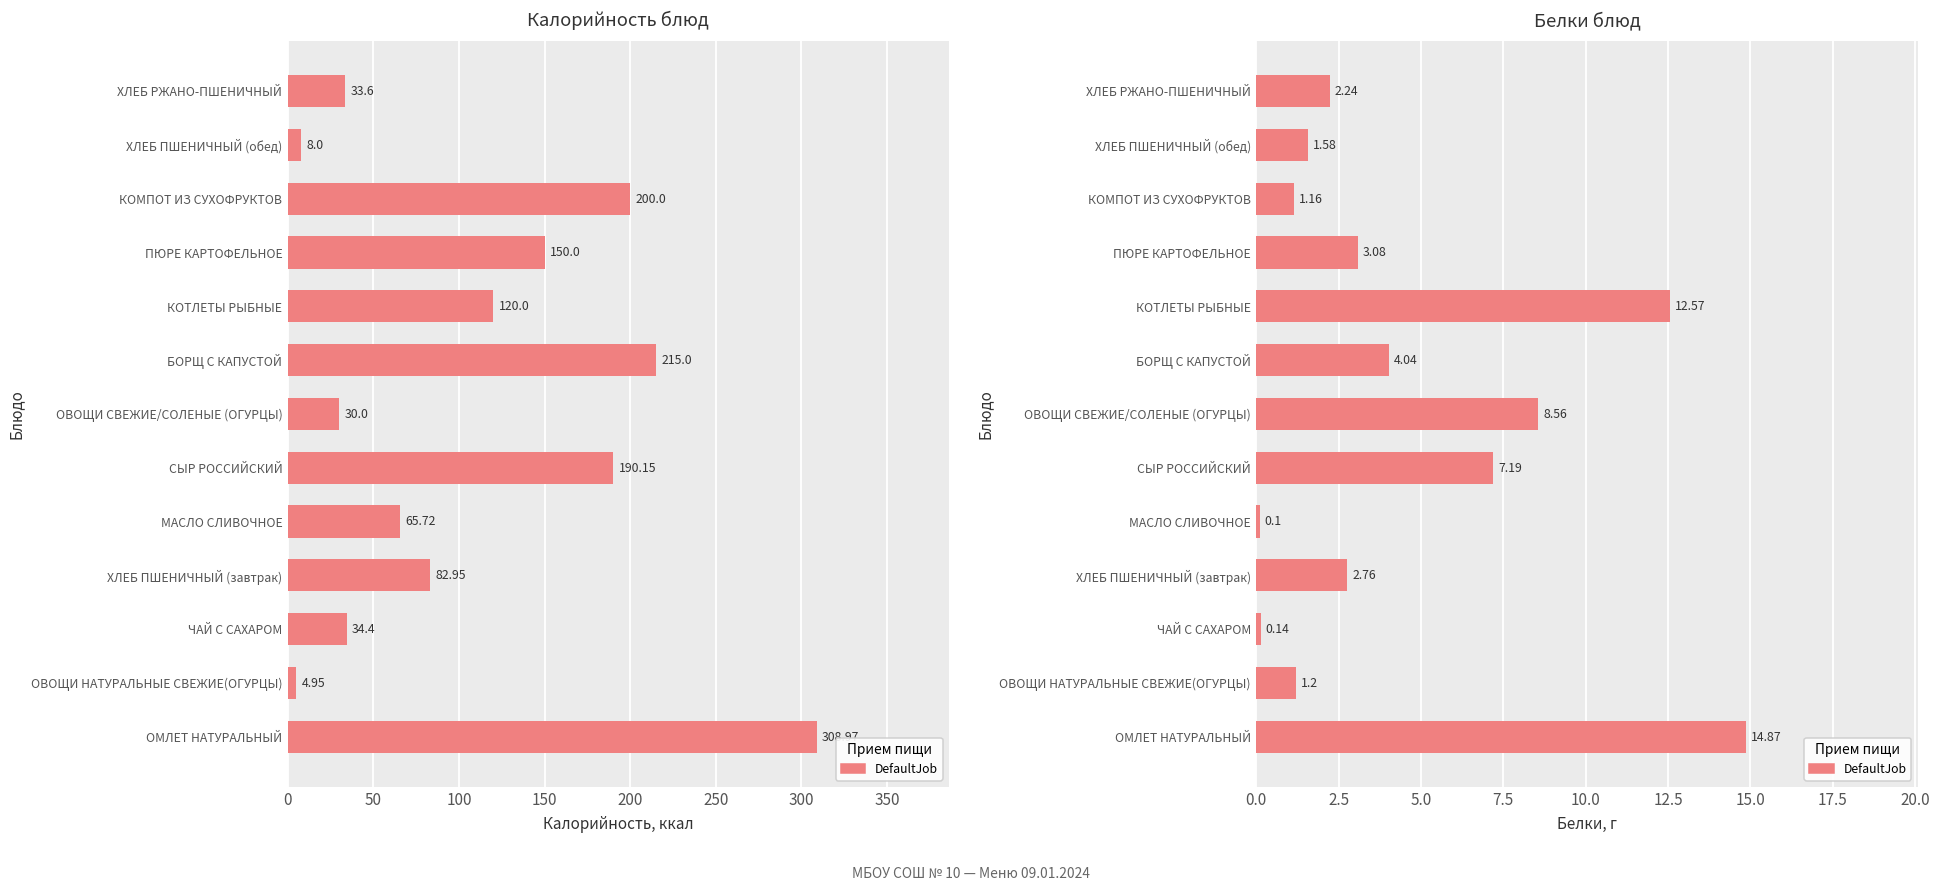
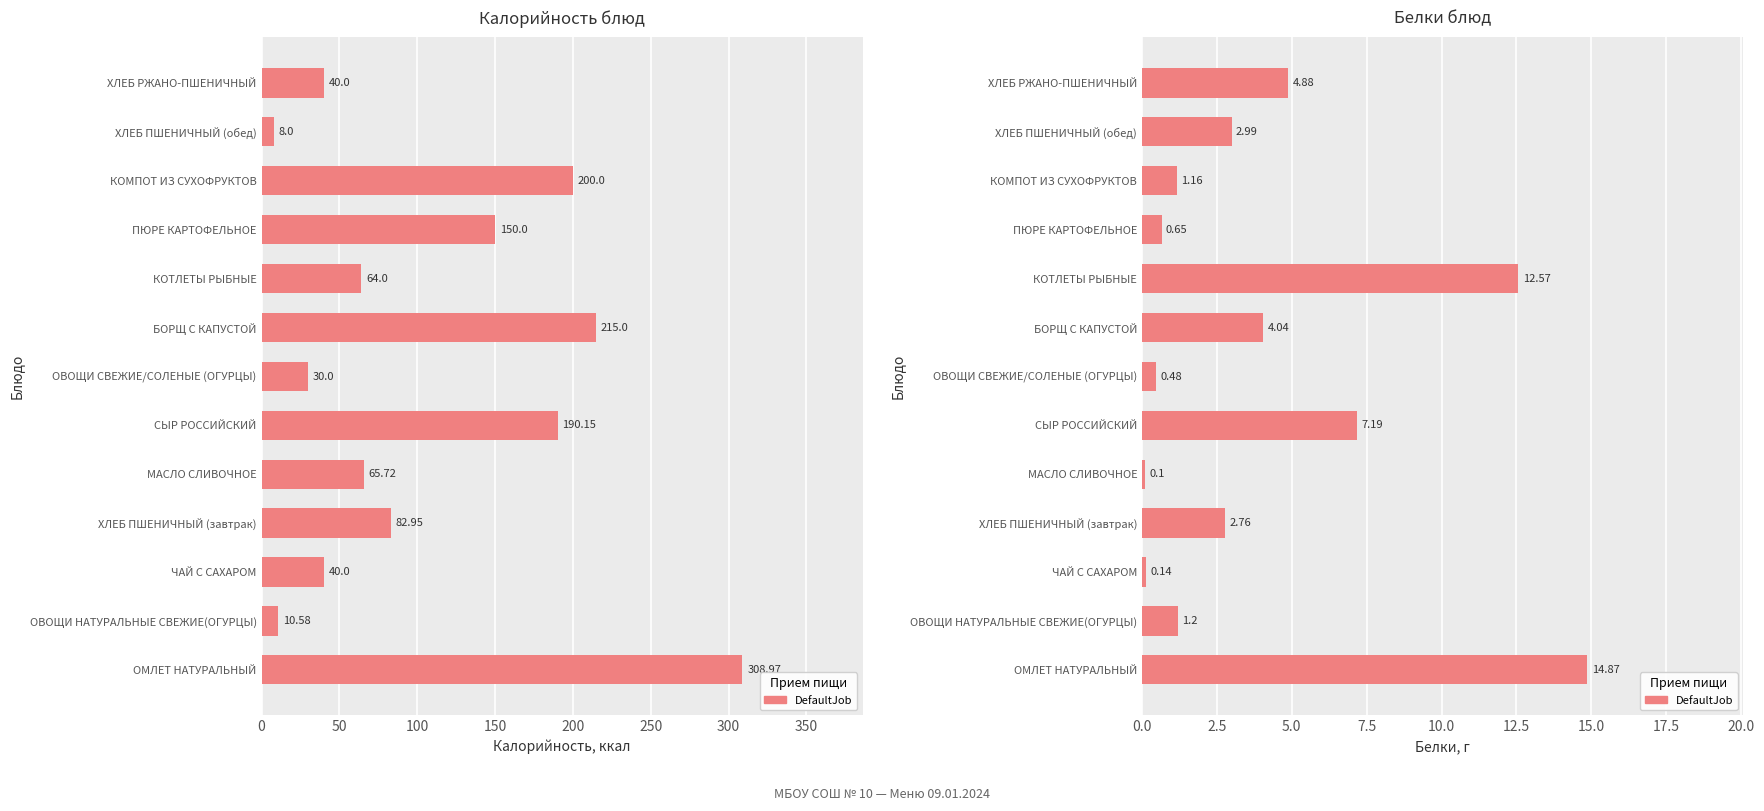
Калорийность блюд, ХЛЕБ РЖАНО-ПШЕНИЧНЫЙ: 33.6 -> 40.0
Калорийность блюд, КОТЛЕТЫ РЫБНЫЕ: 120.0 -> 64.0
Калорийность блюд, ЧАЙ С САХАРОМ: 34.4 -> 40.0
Калорийность блюд, ОВОЩИ НАТУРАЛЬНЫЕ СВЕЖИЕ(ОГУРЦЫ): 4.95 -> 10.58
Белки блюд, ХЛЕБ РЖАНО-ПШЕНИЧНЫЙ: 2.24 -> 4.88
Белки блюд, ХЛЕБ ПШЕНИЧНЫЙ (обед): 1.58 -> 2.99
Белки блюд, ПЮРЕ КАРТОФЕЛЬНОЕ: 3.08 -> 0.65
Белки блюд, ОВОЩИ СВЕЖИЕ/СОЛЕНЫЕ (ОГУРЦЫ): 8.56 -> 0.48
